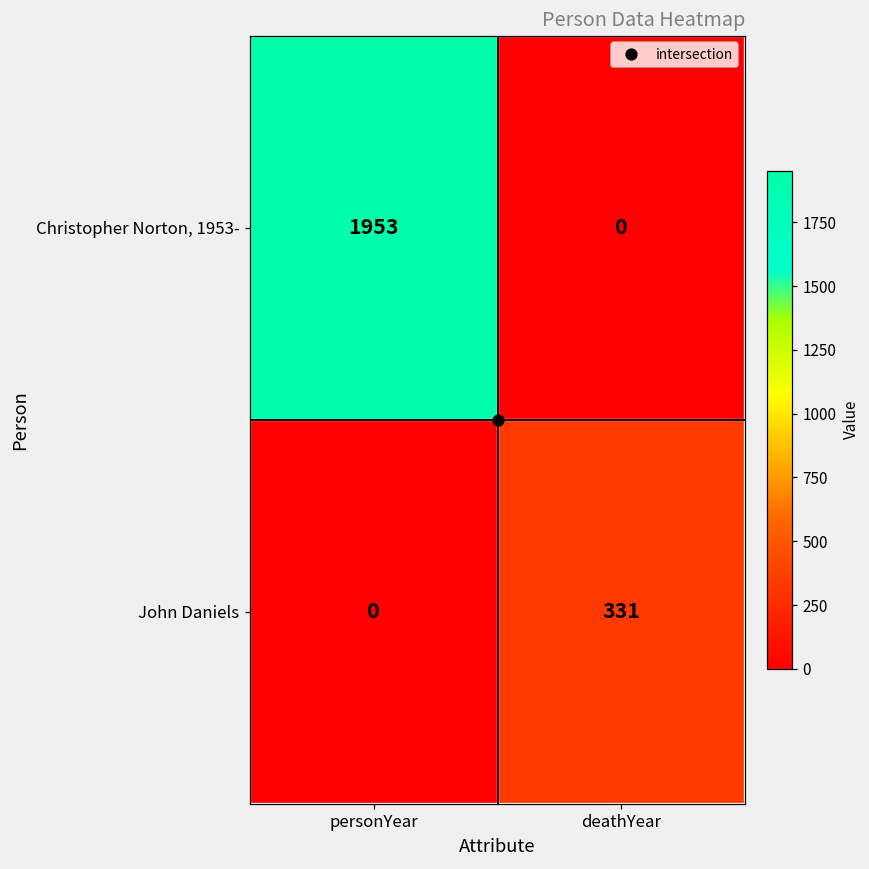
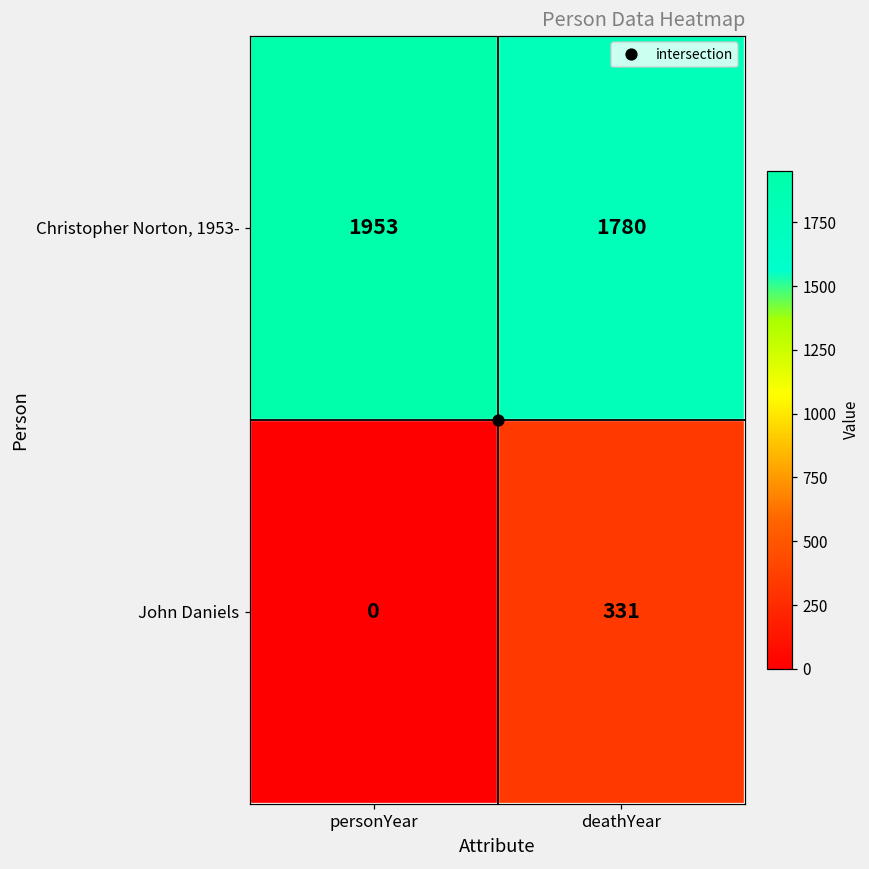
Christopher Norton, 1953-, deathYear: 0 -> 1780
